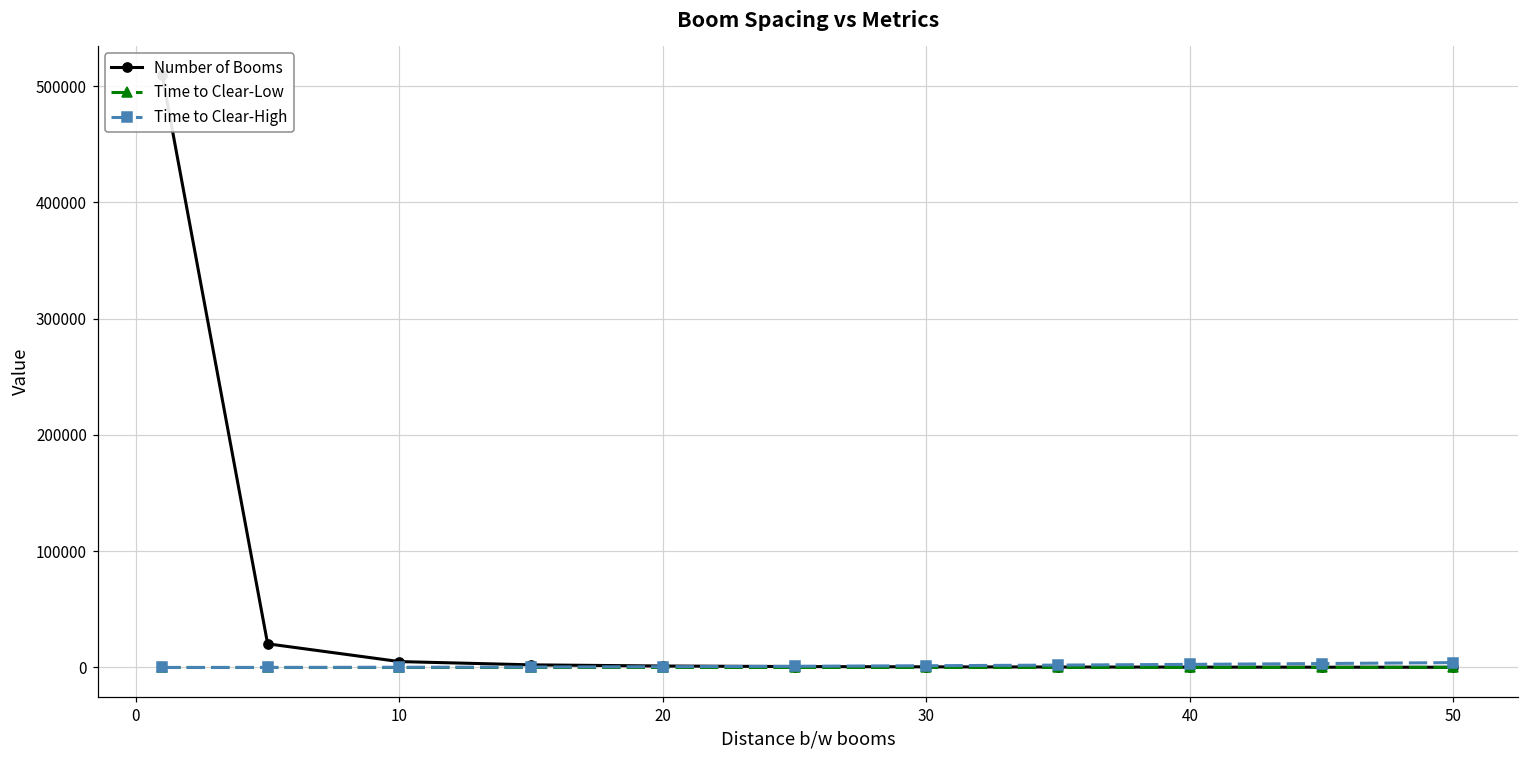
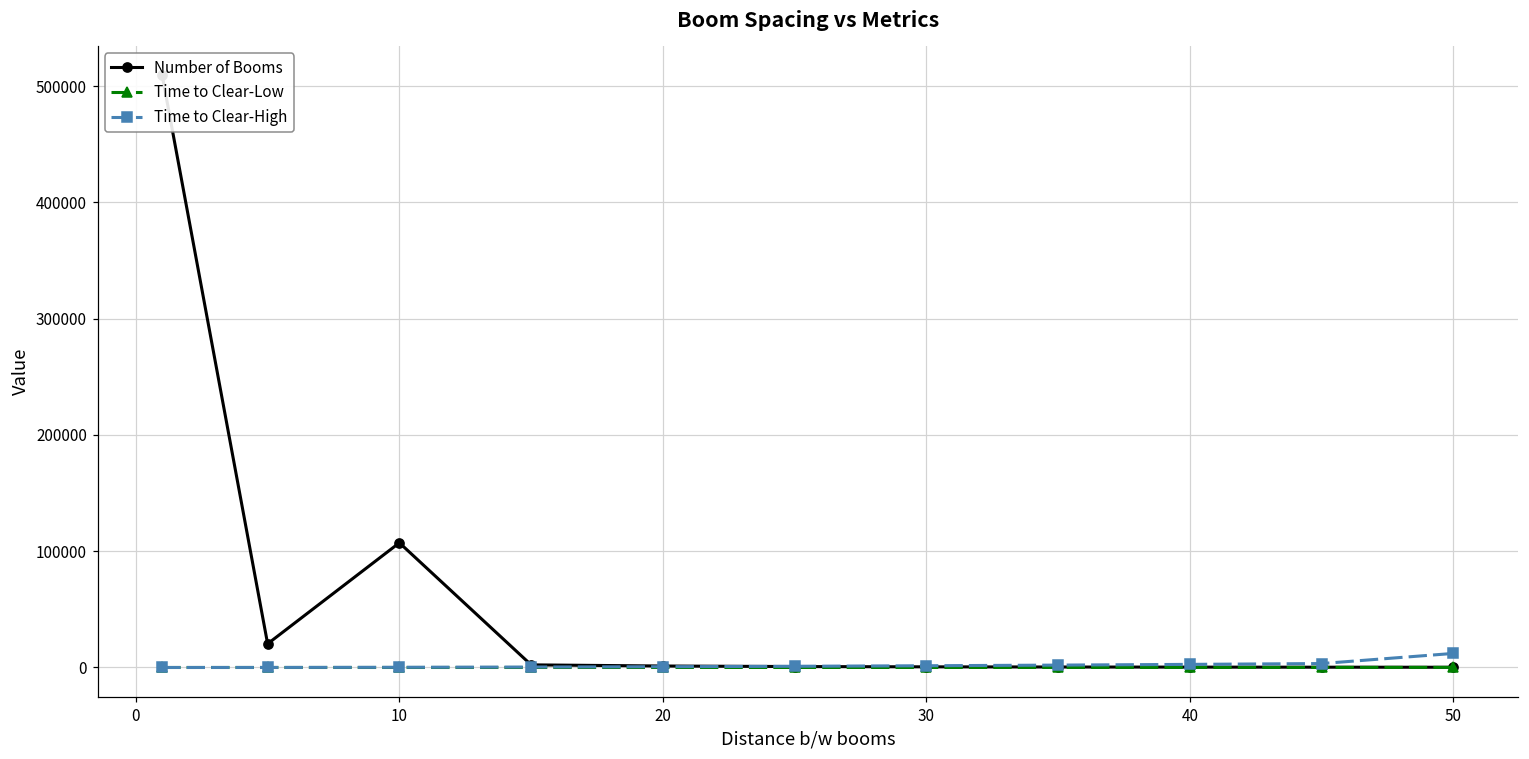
Number of Booms, 10: 5000 -> 107000
Time to Clear-High, 50: 4000 -> 12000
